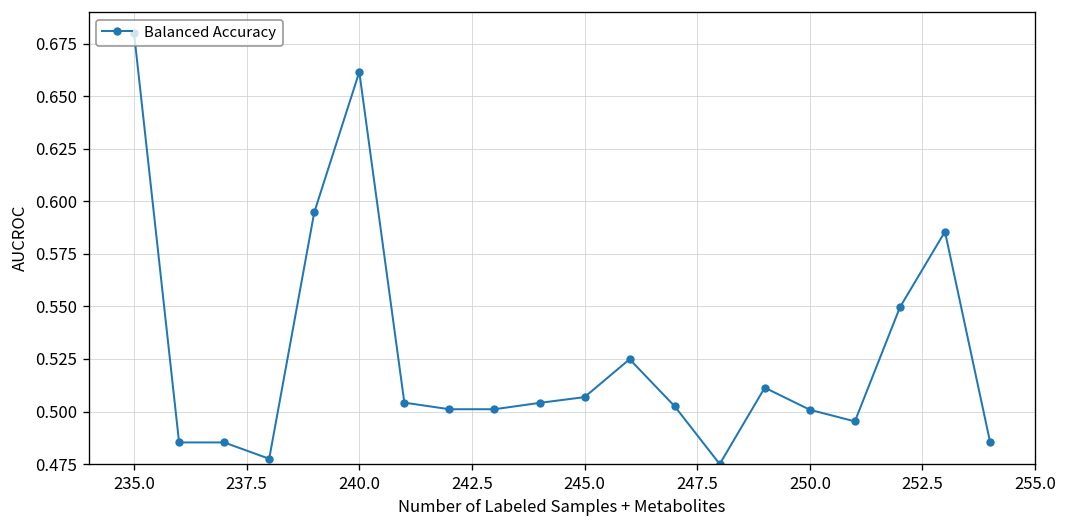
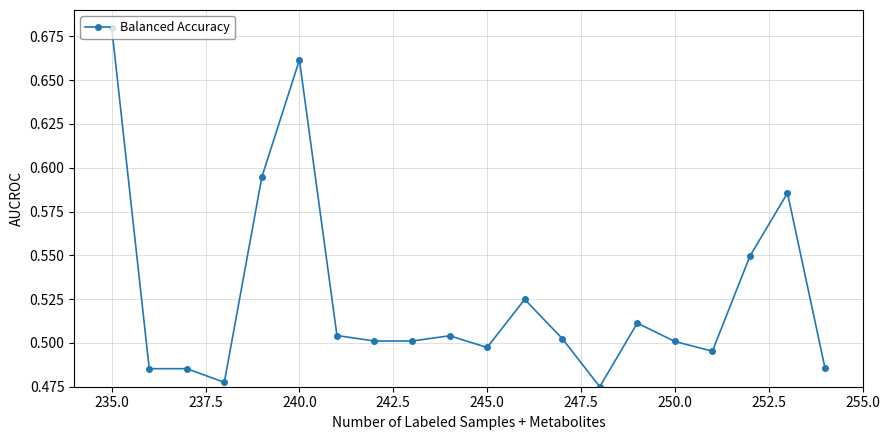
245.0: 0.507 -> 0.497
